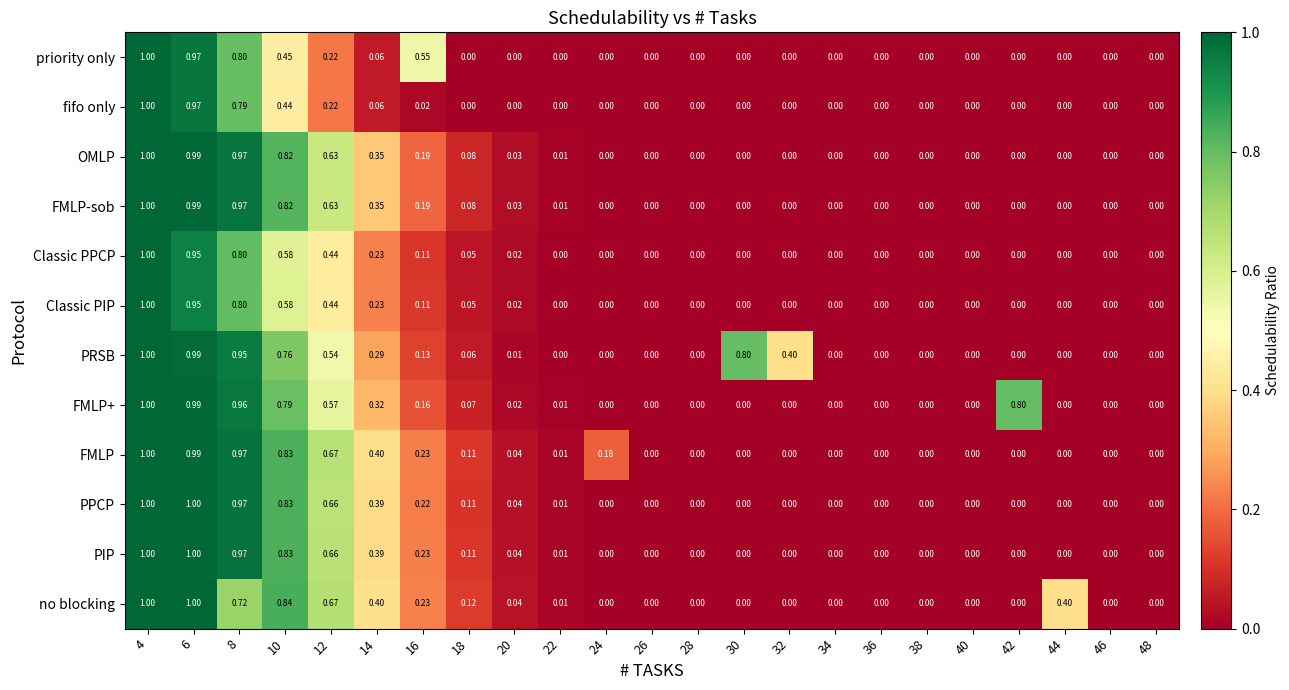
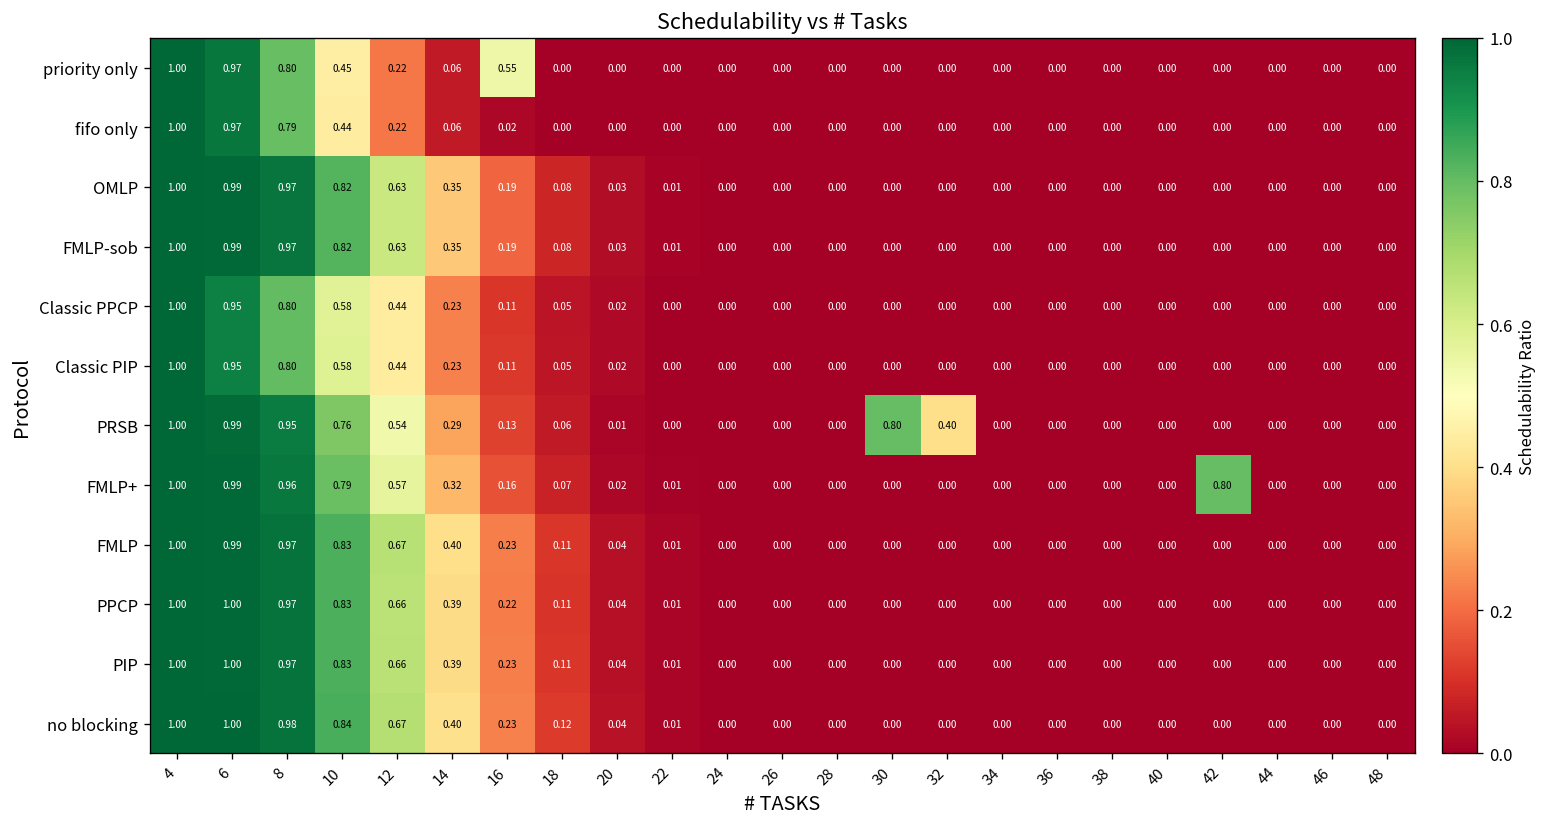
FMLP, 24: 0.18 -> 0.00
no blocking, 8: 0.72 -> 0.98
no blocking, 44: 0.40 -> 0.00
